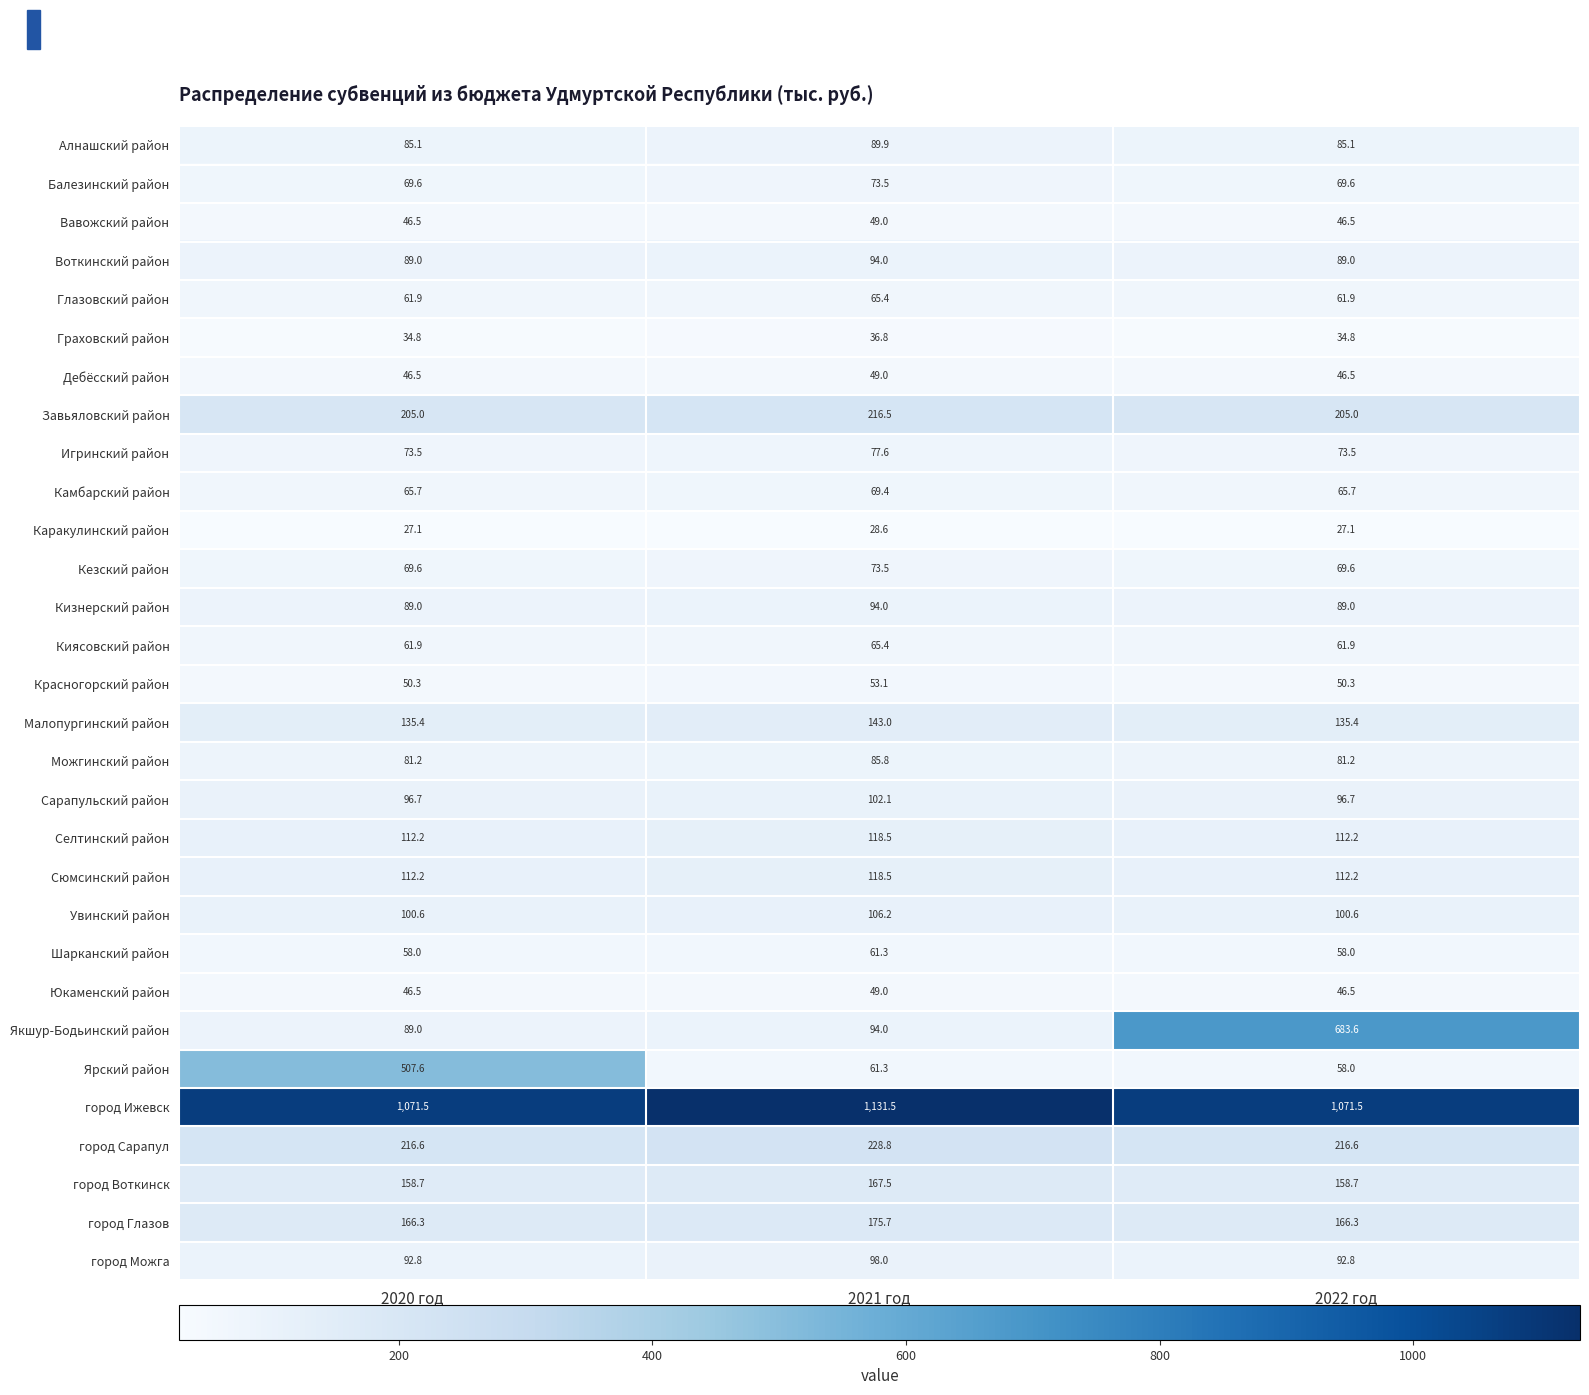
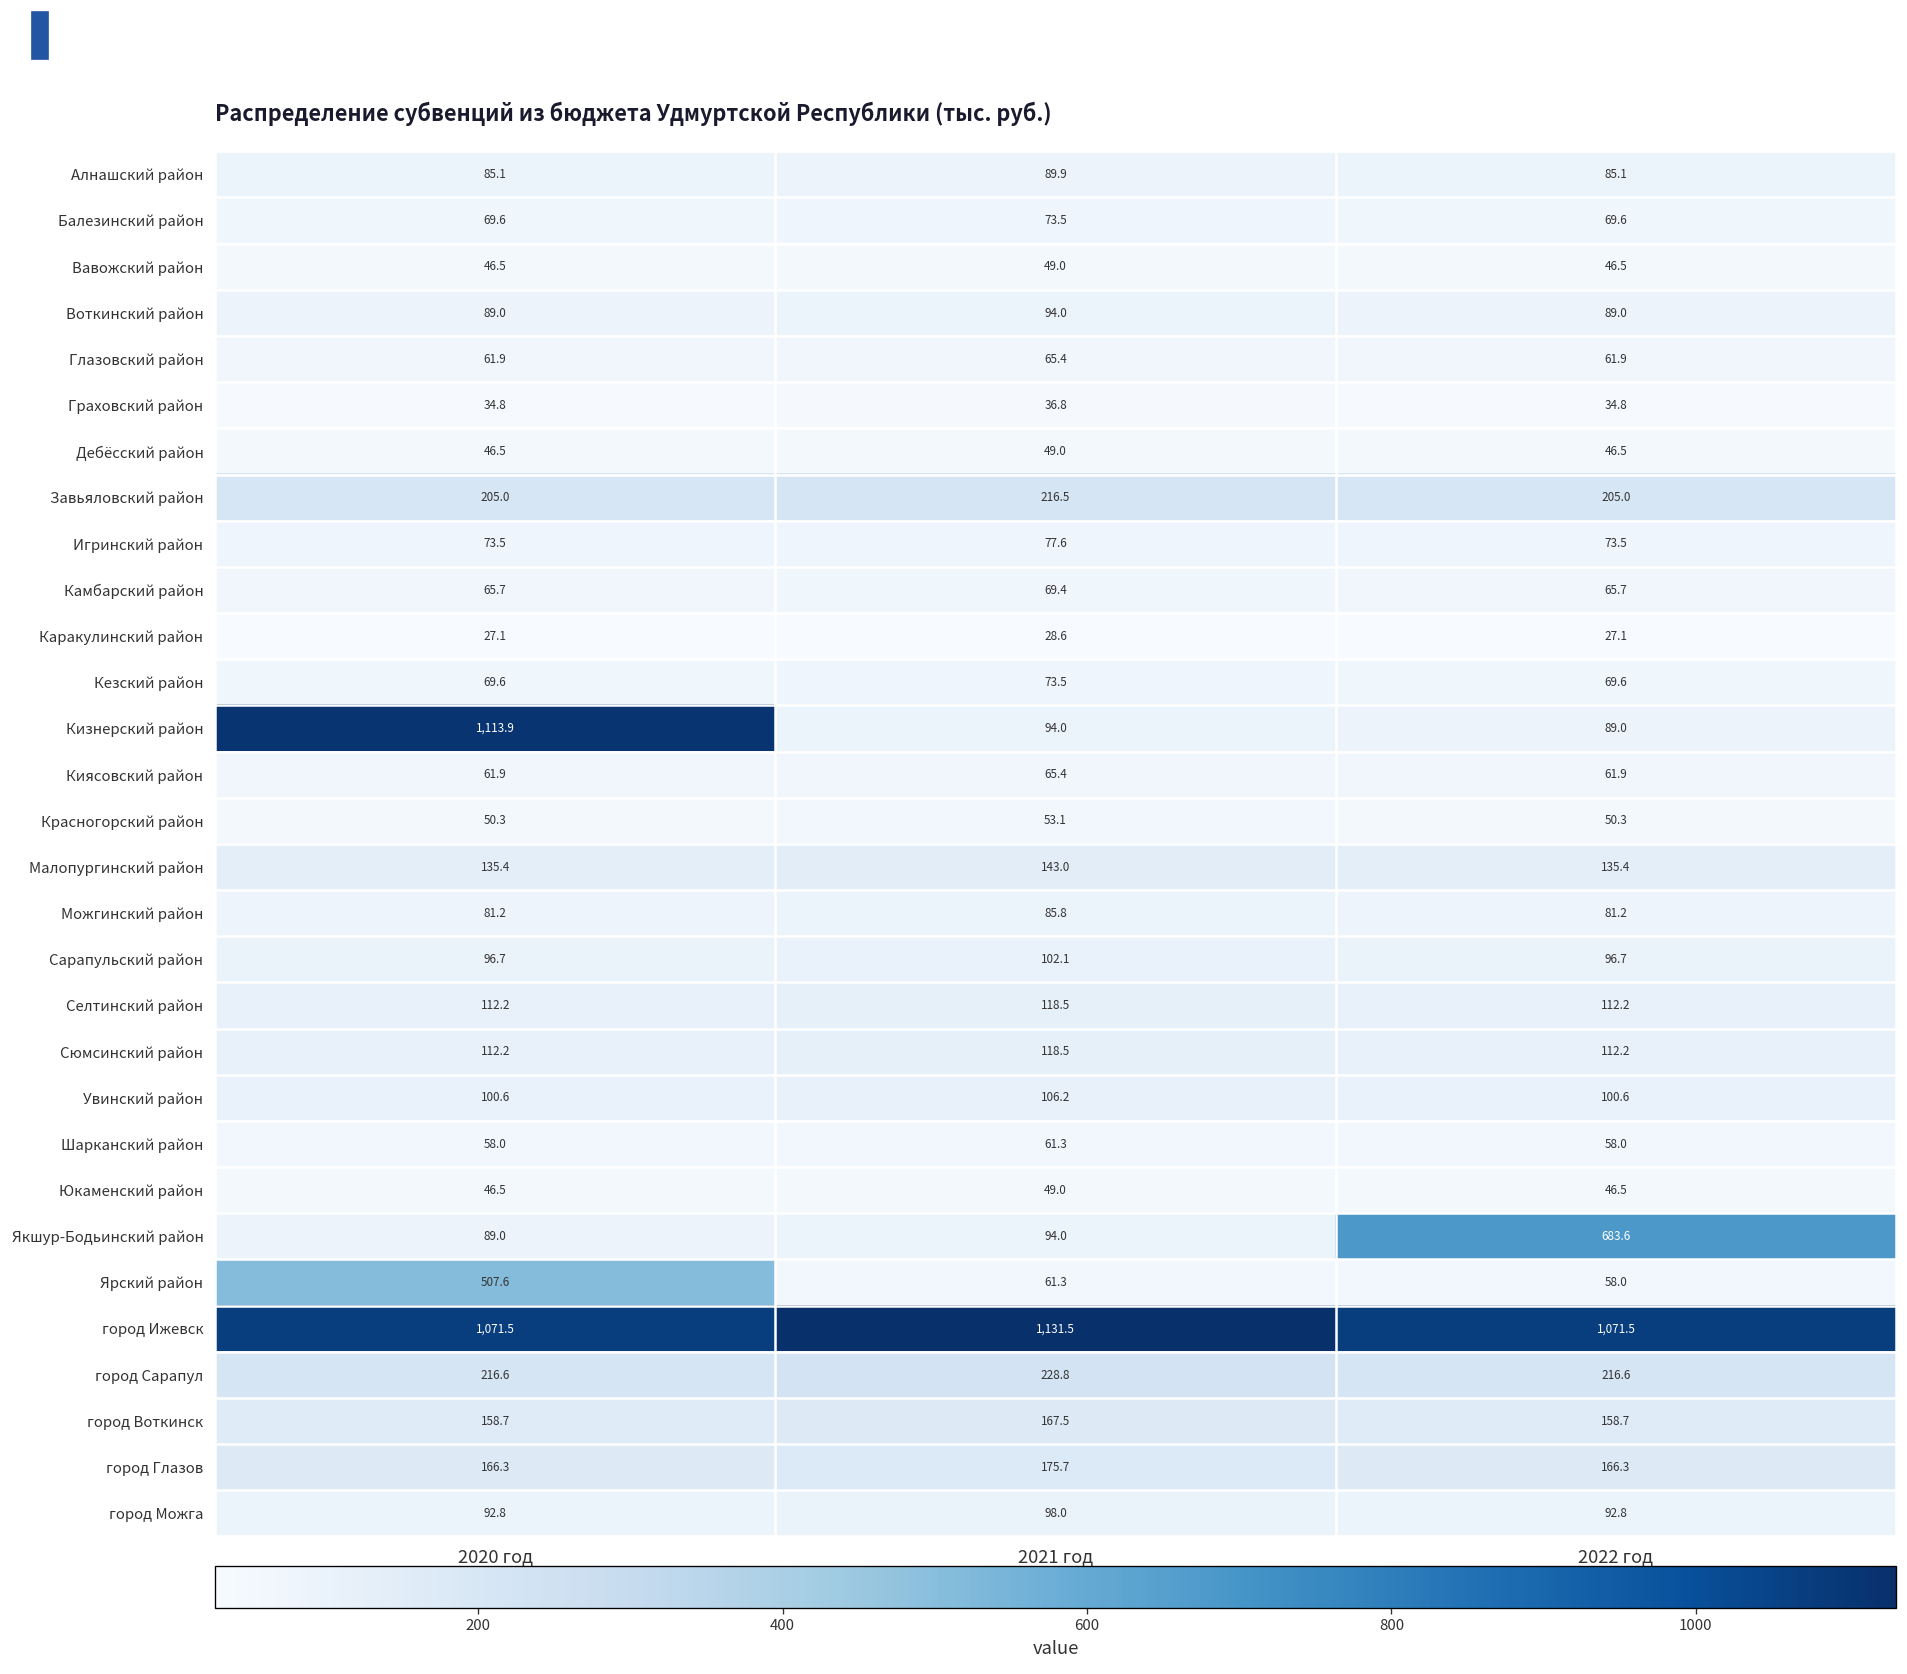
Кизнерский район, 2020 год: 89.0 -> 1,113.9
